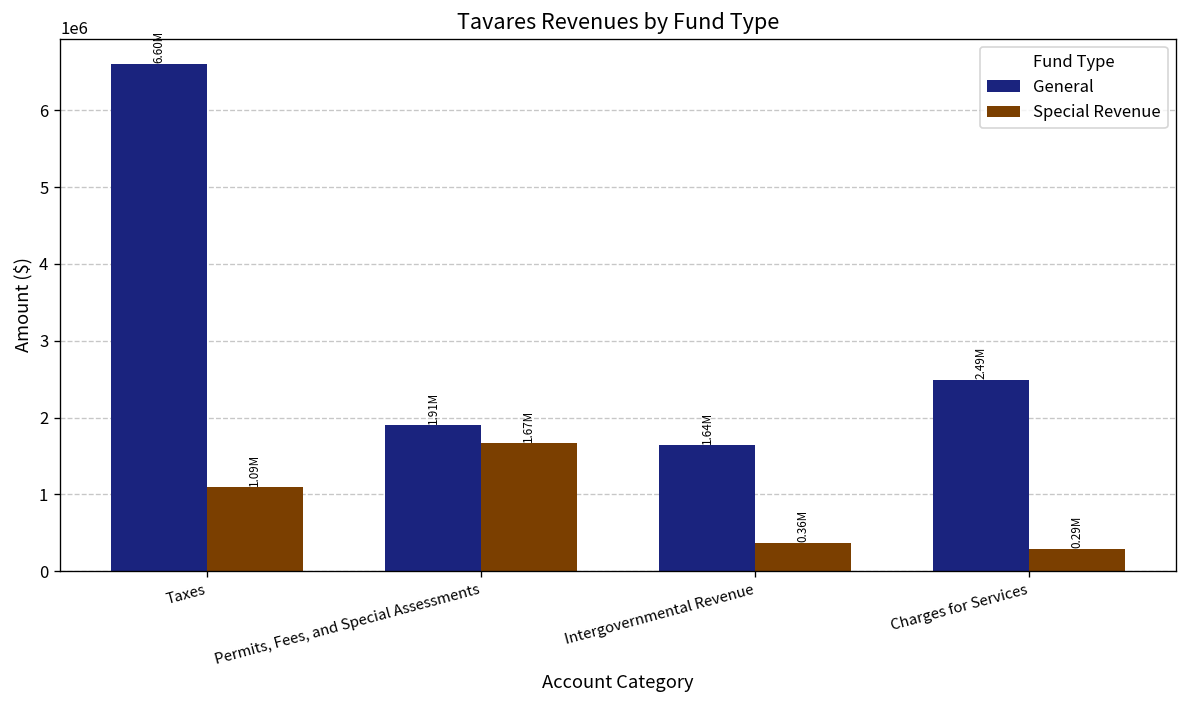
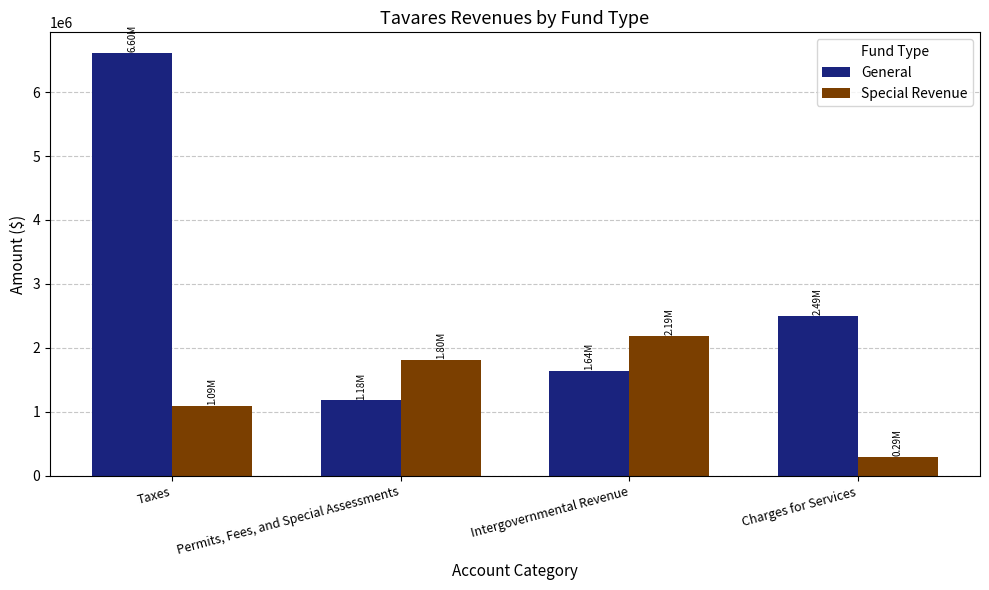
General, Permits, Fees, and Special Assessments: 1.91M -> 1.18M
Special Revenue, Permits, Fees, and Special Assessments: 1.67M -> 1.80M
Special Revenue, Intergovernmental Revenue: 0.36M -> 2.19M
